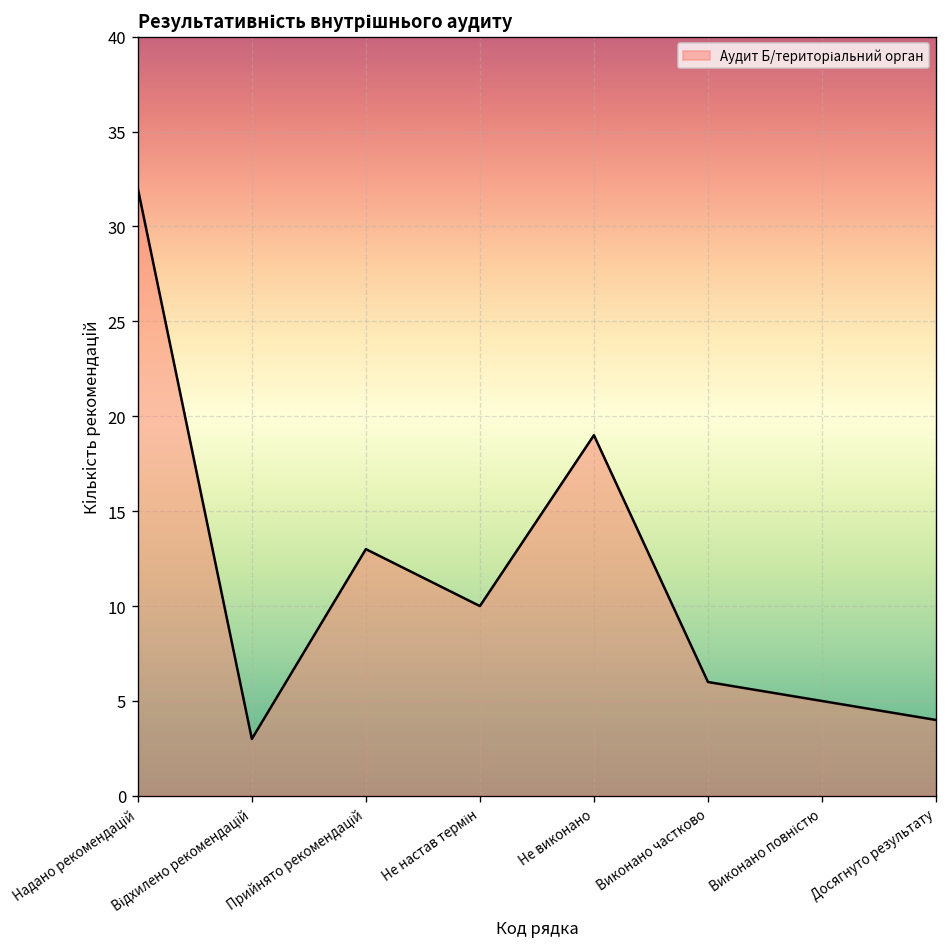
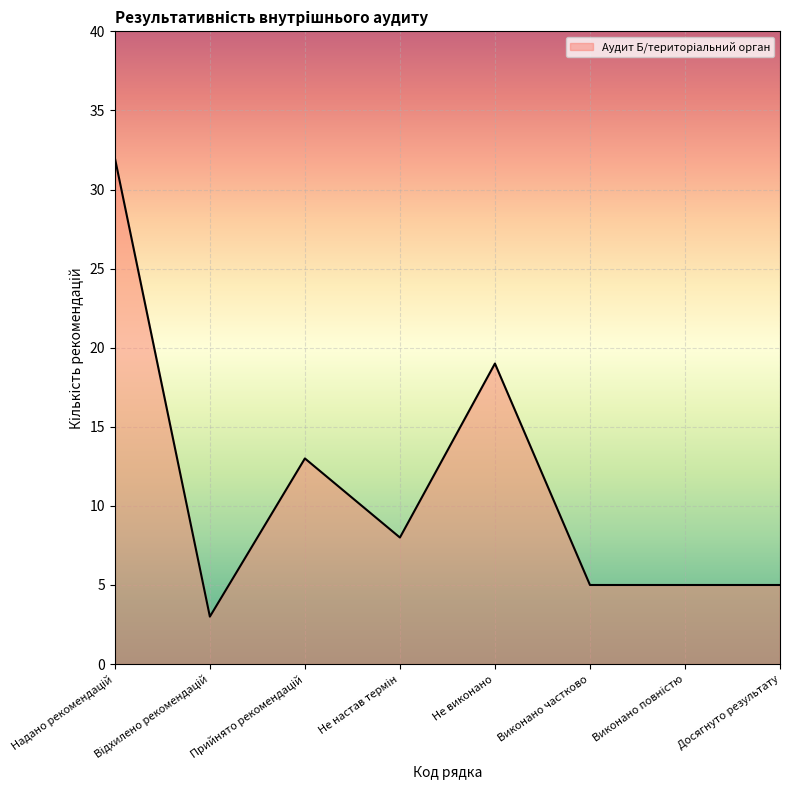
Не настав термін: 10 -> 8
Виконано частково: 6 -> 5
Досягнуто результату: 4 -> 5
